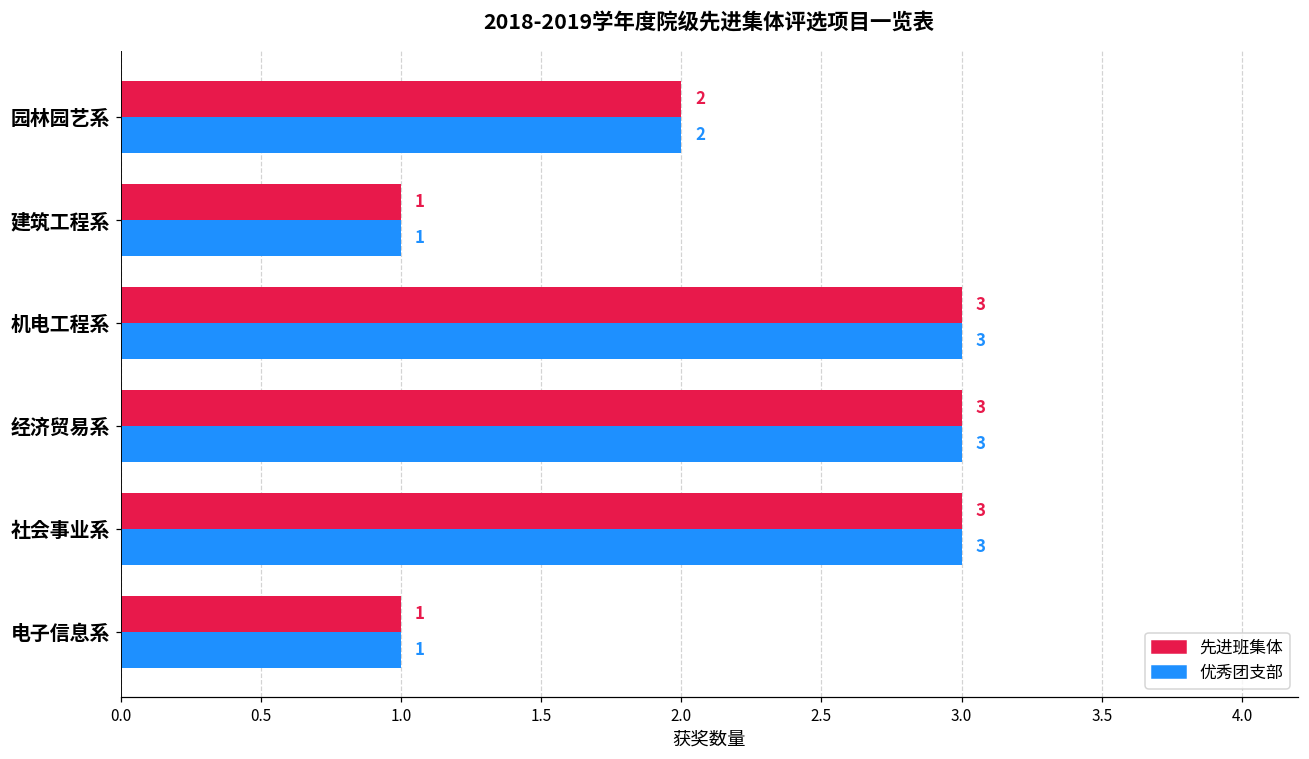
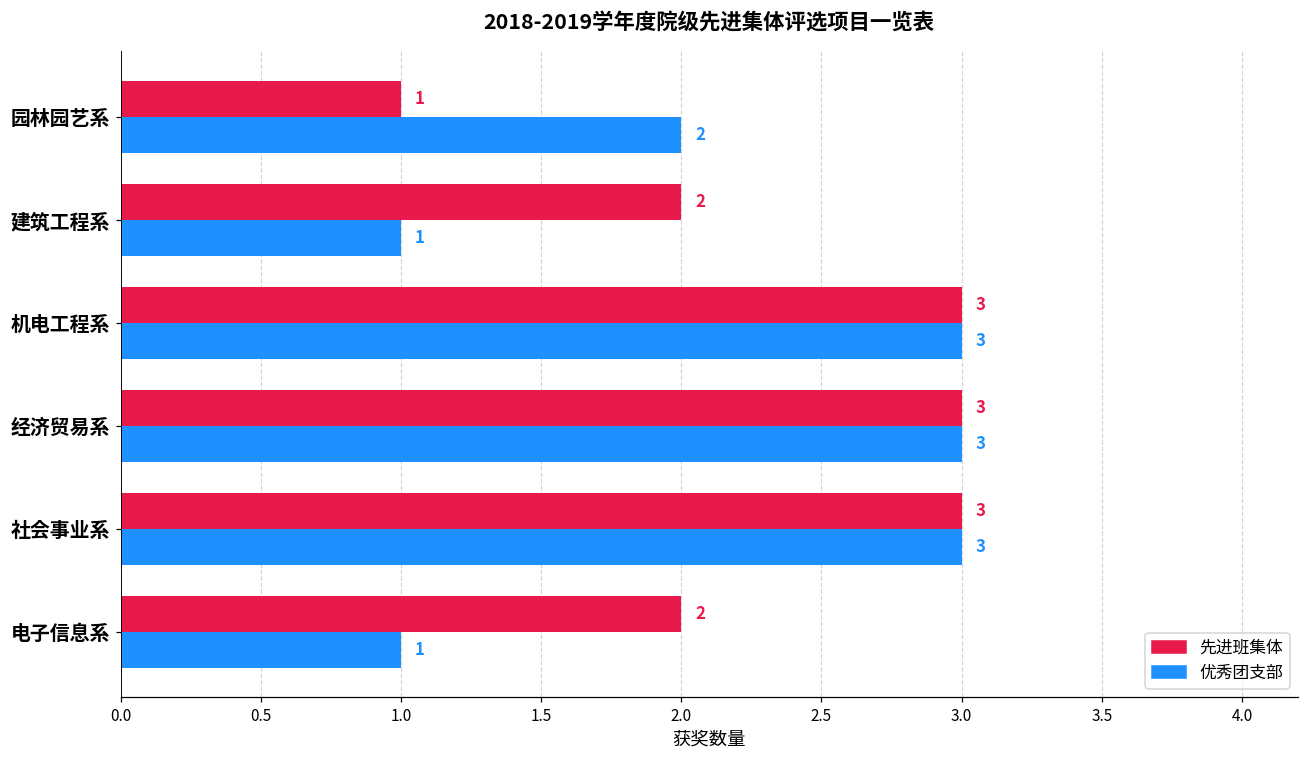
先进班集体, 园林园艺系: 2 -> 1
先进班集体, 建筑工程系: 1 -> 2
先进班集体, 电子信息系: 1 -> 2
